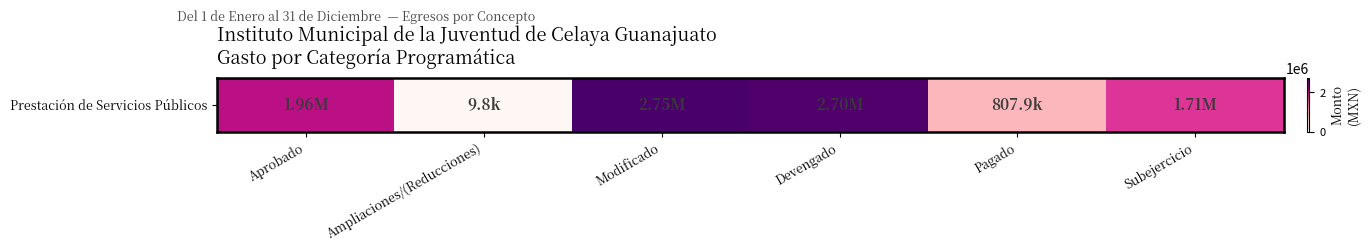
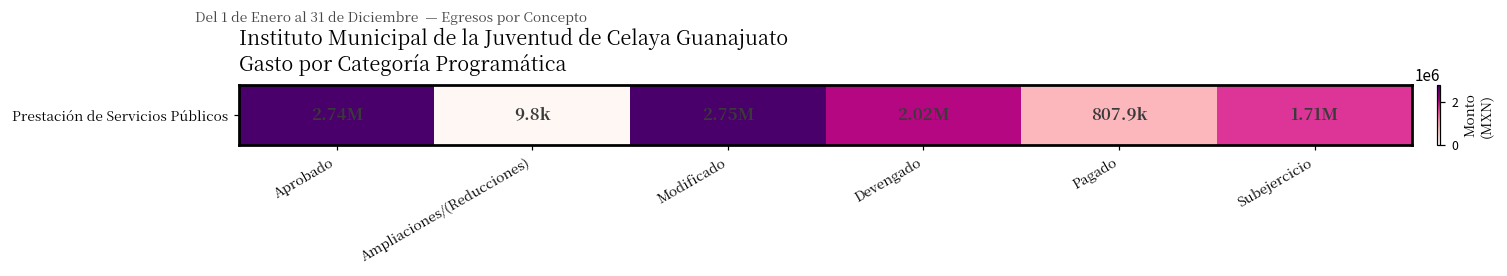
Prestación de Servicios Públicos, Aprobado: 1.96M -> 2.74M
Prestación de Servicios Públicos, Devengado: 2.70M -> 2.02M
